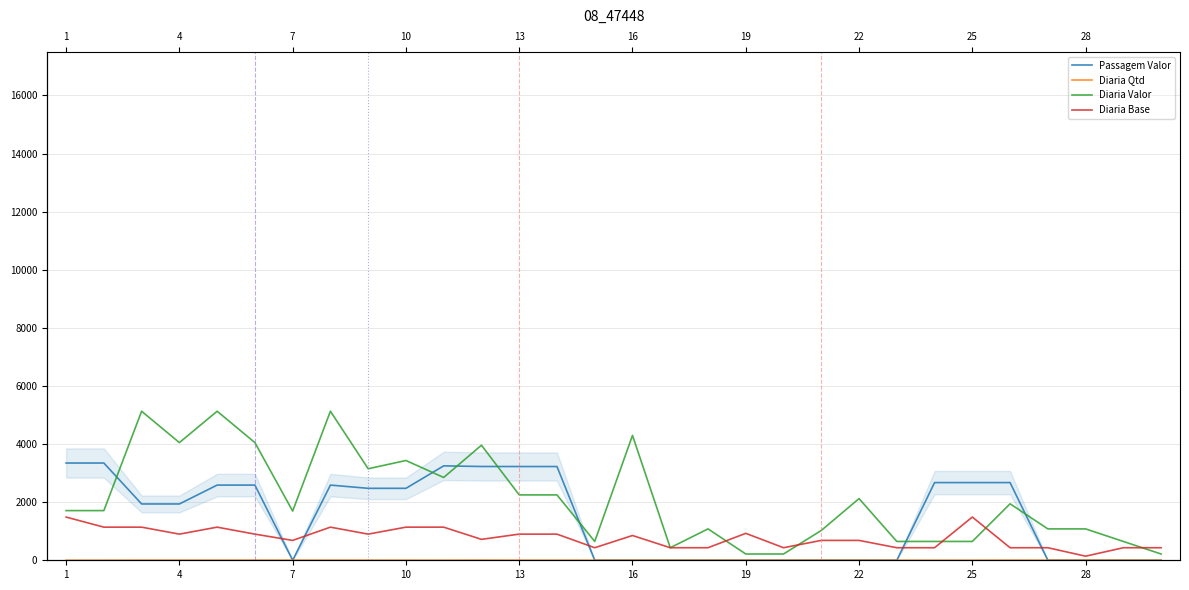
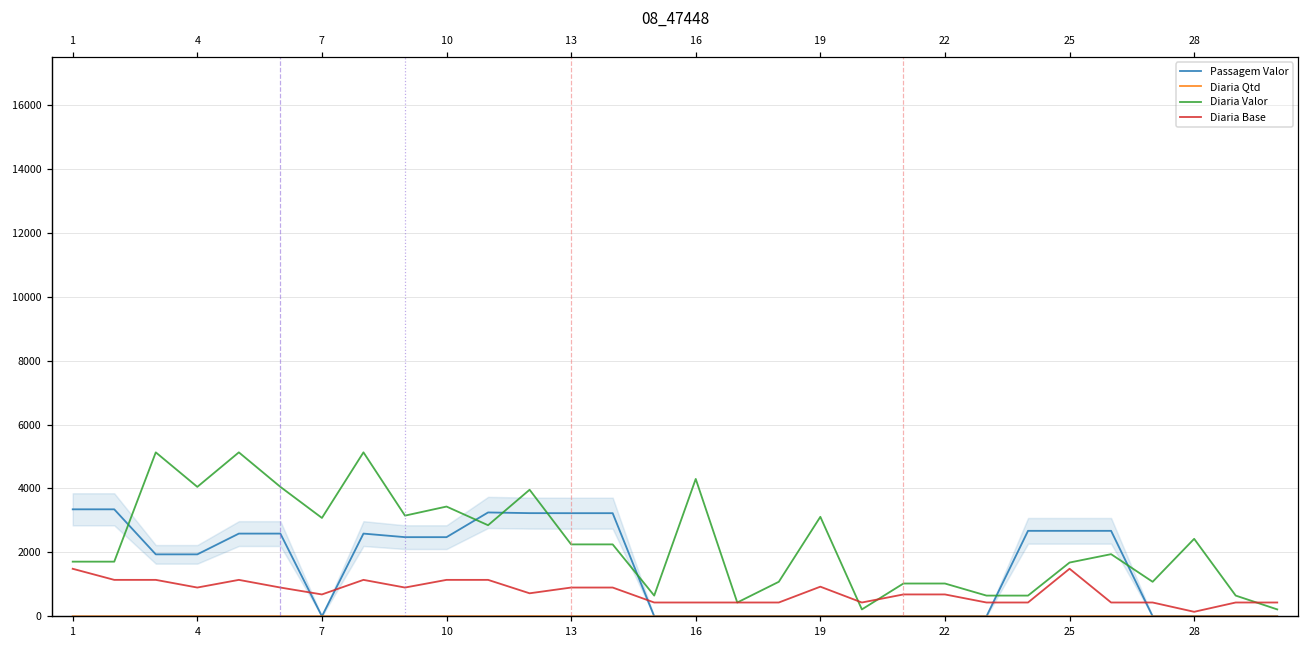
Diaria Valor, 7: 1700 -> 3100
Diaria Base, 16: 900 -> 400
Diaria Valor, 19: 200 -> 3100
Diaria Valor, 22: 2100 -> 1000
Diaria Valor, 25: 600 -> 1700
Diaria Valor, 28: 1100 -> 2400
